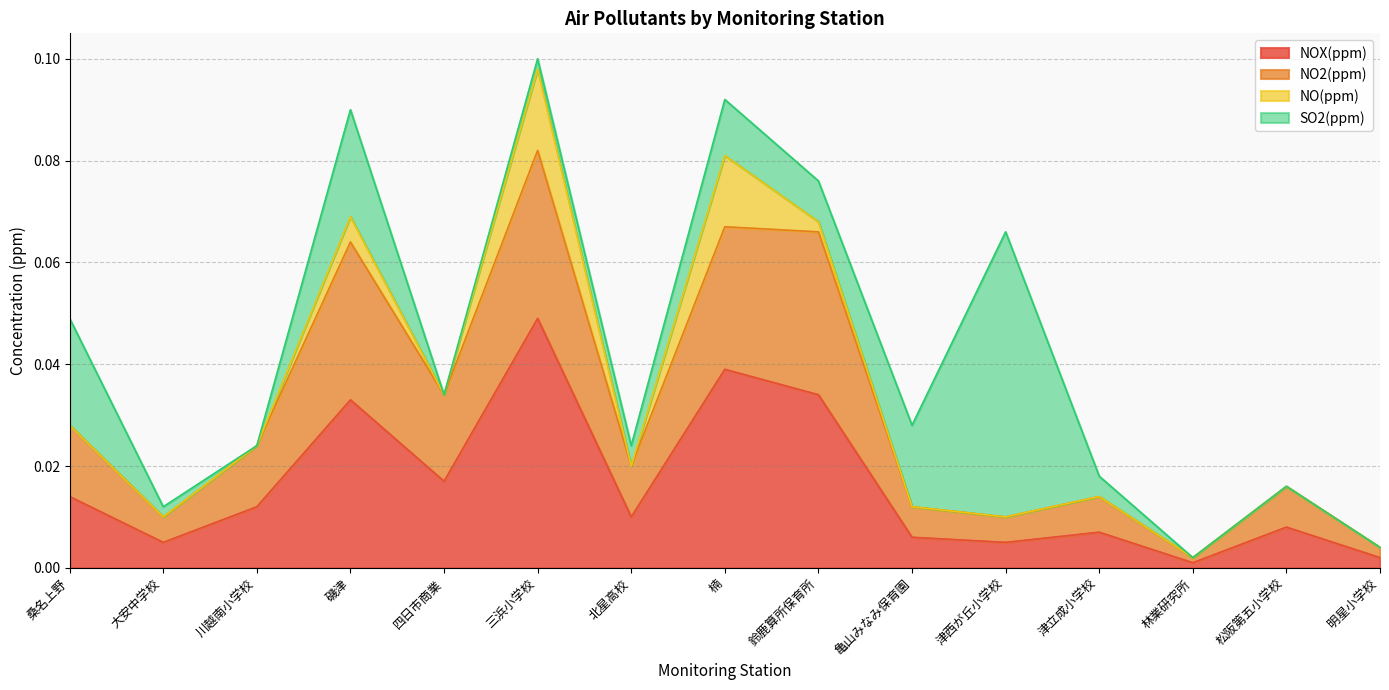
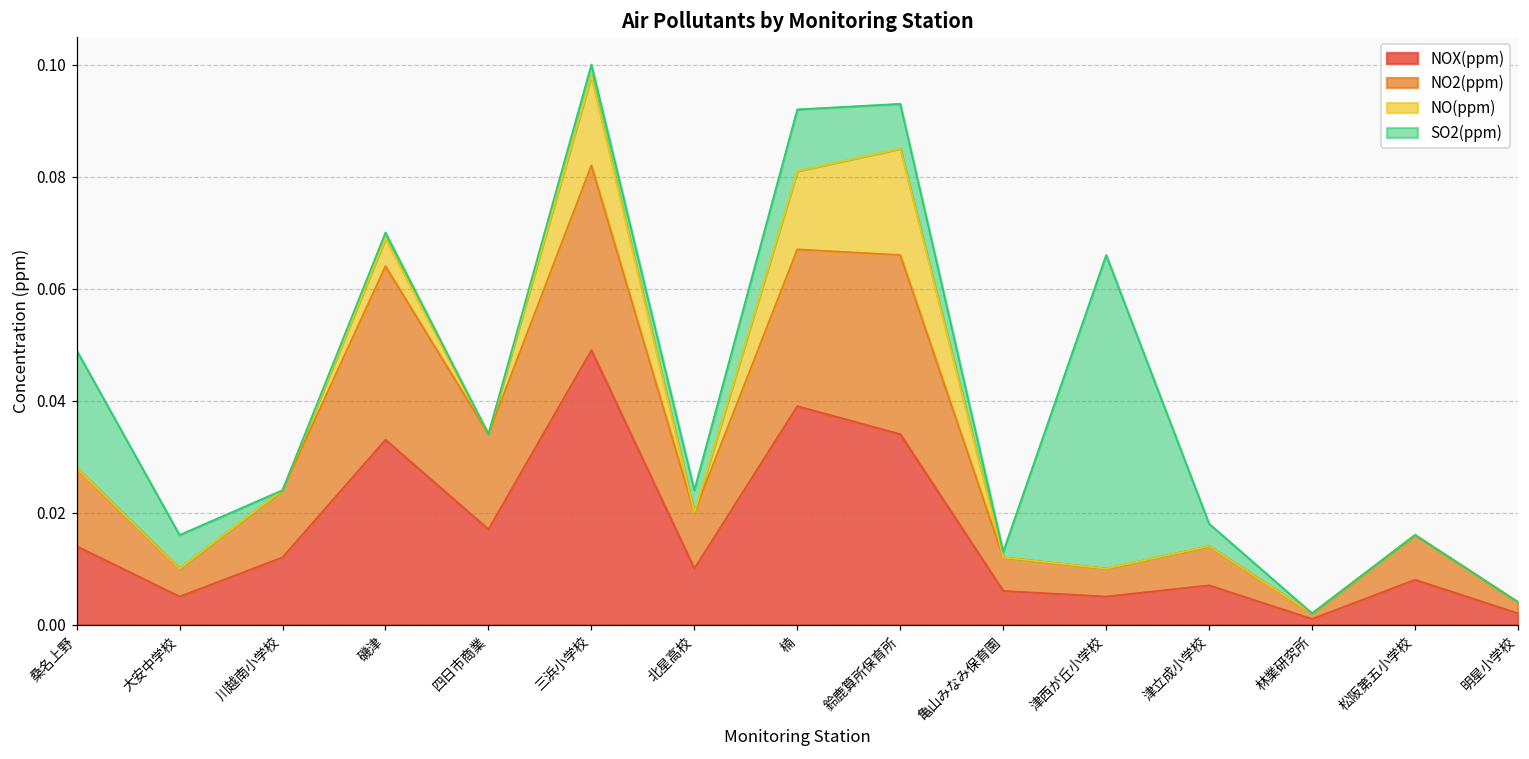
SO2(ppm), 大安中学校: 0.002 -> 0.006
SO2(ppm), 磯津: 0.021 -> 0.001
NO(ppm), 鈴鹿算所保育所: 0.002 -> 0.019
SO2(ppm), 亀山みなみ保育園: 0.016 -> 0.001
